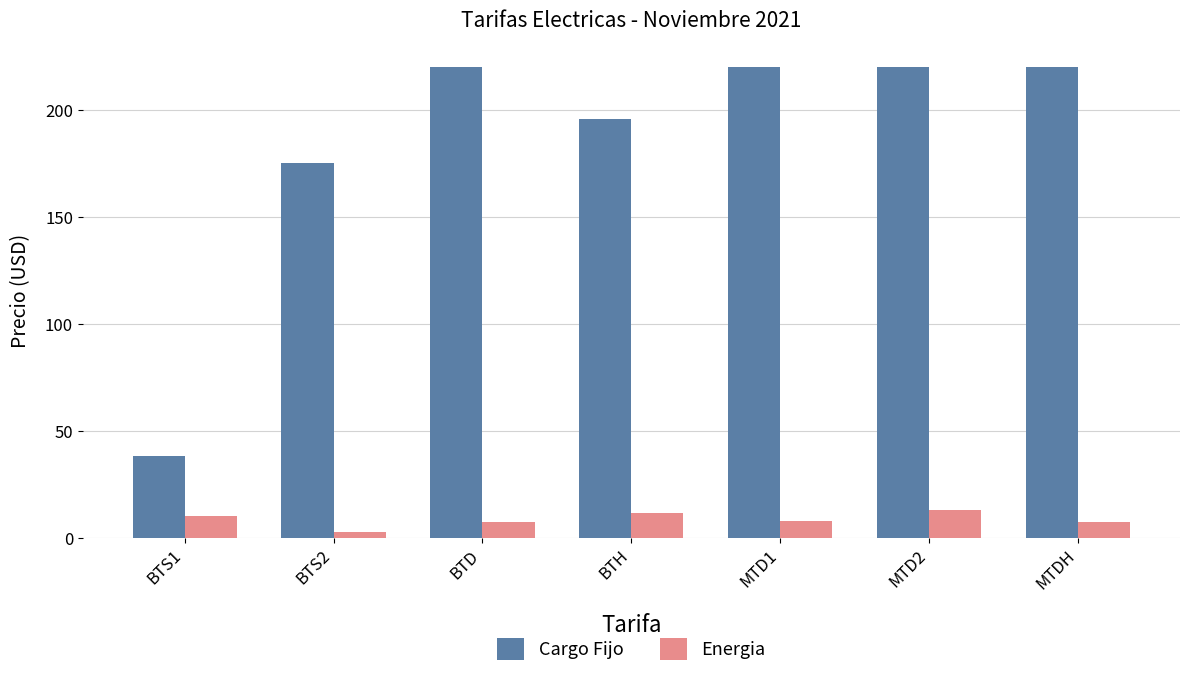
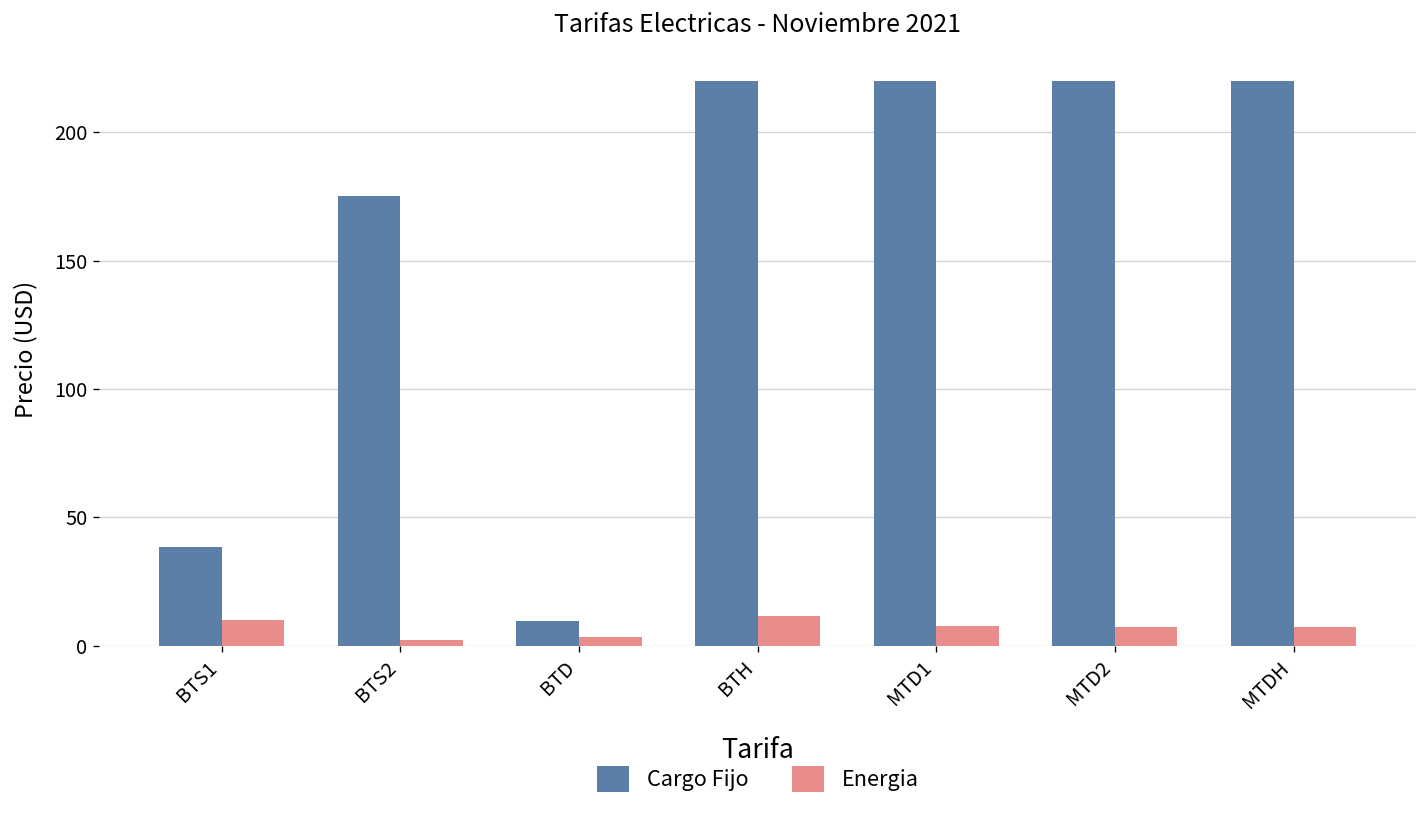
Cargo Fijo, BTD: 220 -> 10
Energia, BTD: 7 -> 3
Cargo Fijo, BTH: 196 -> 220
Energia, MTD2: 13 -> 7
